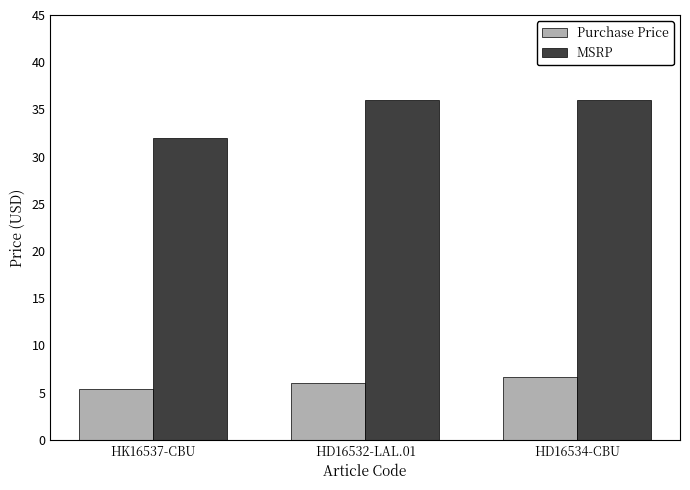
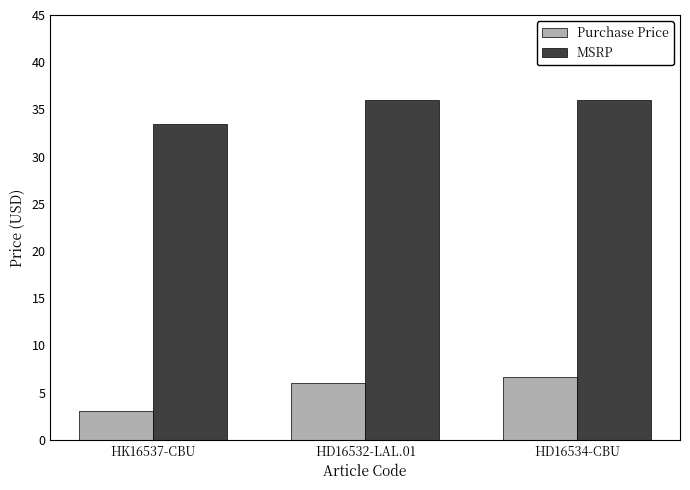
Purchase Price, HK16537-CBU: 5 -> 3
MSRP, HK16537-CBU: 32 -> 34
